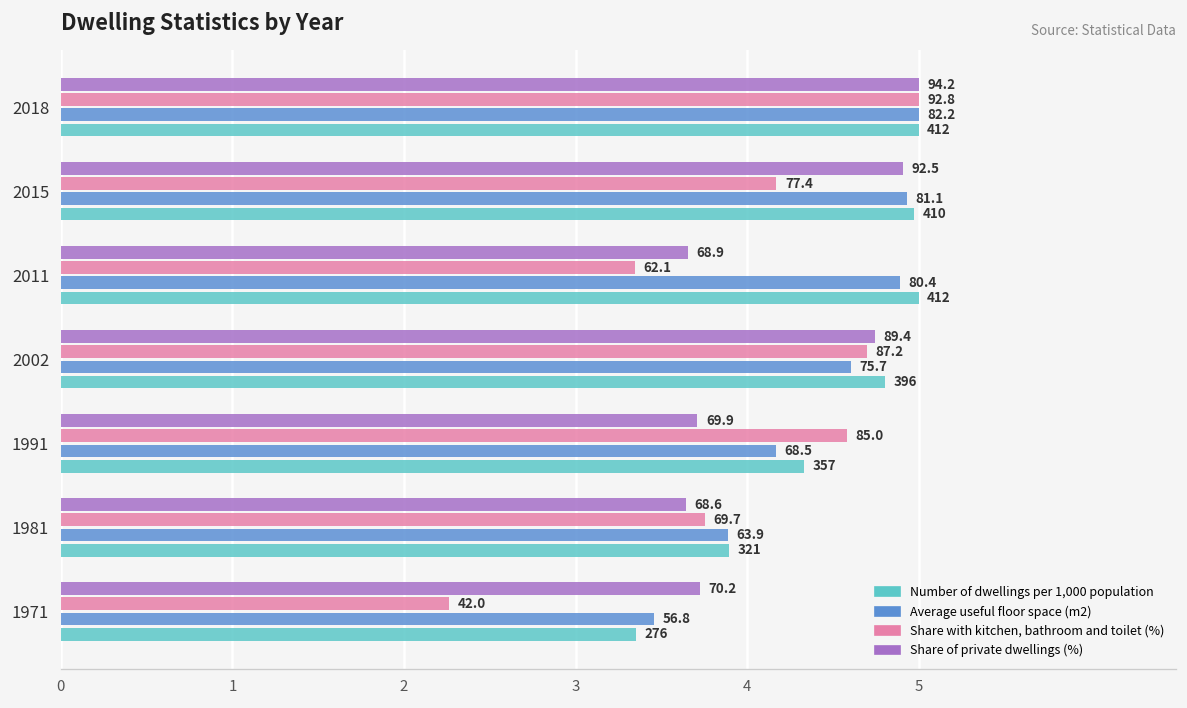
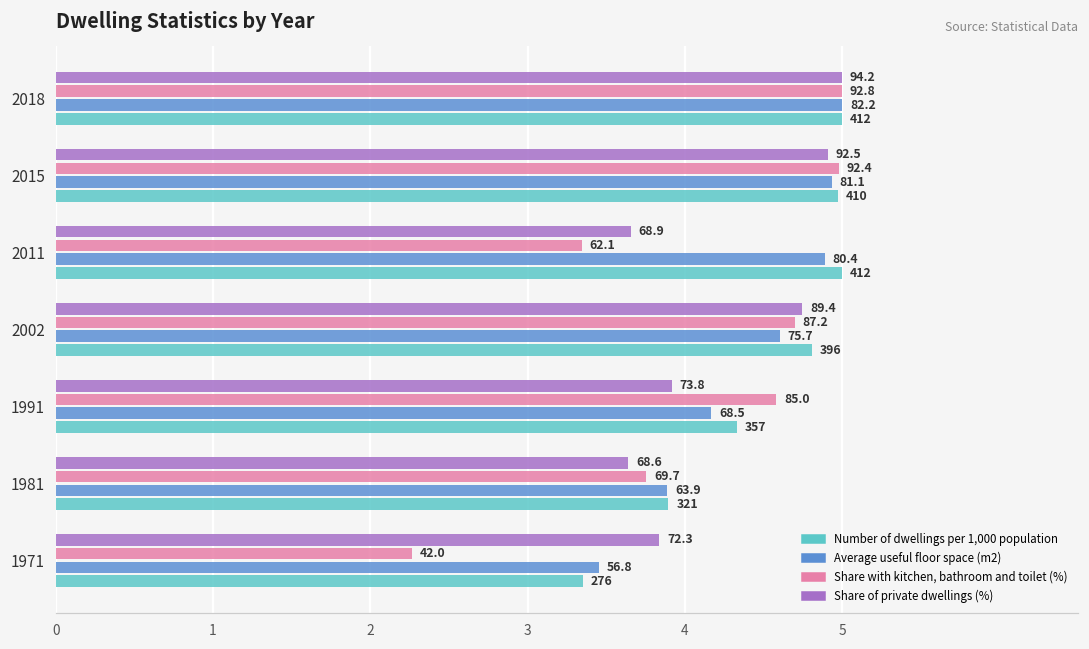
Share with kitchen, bathroom and toilet (%), 2015: 77.4 -> 92.4
Share of private dwellings (%), 1991: 69.9 -> 73.8
Share of private dwellings (%), 1971: 70.2 -> 72.3
